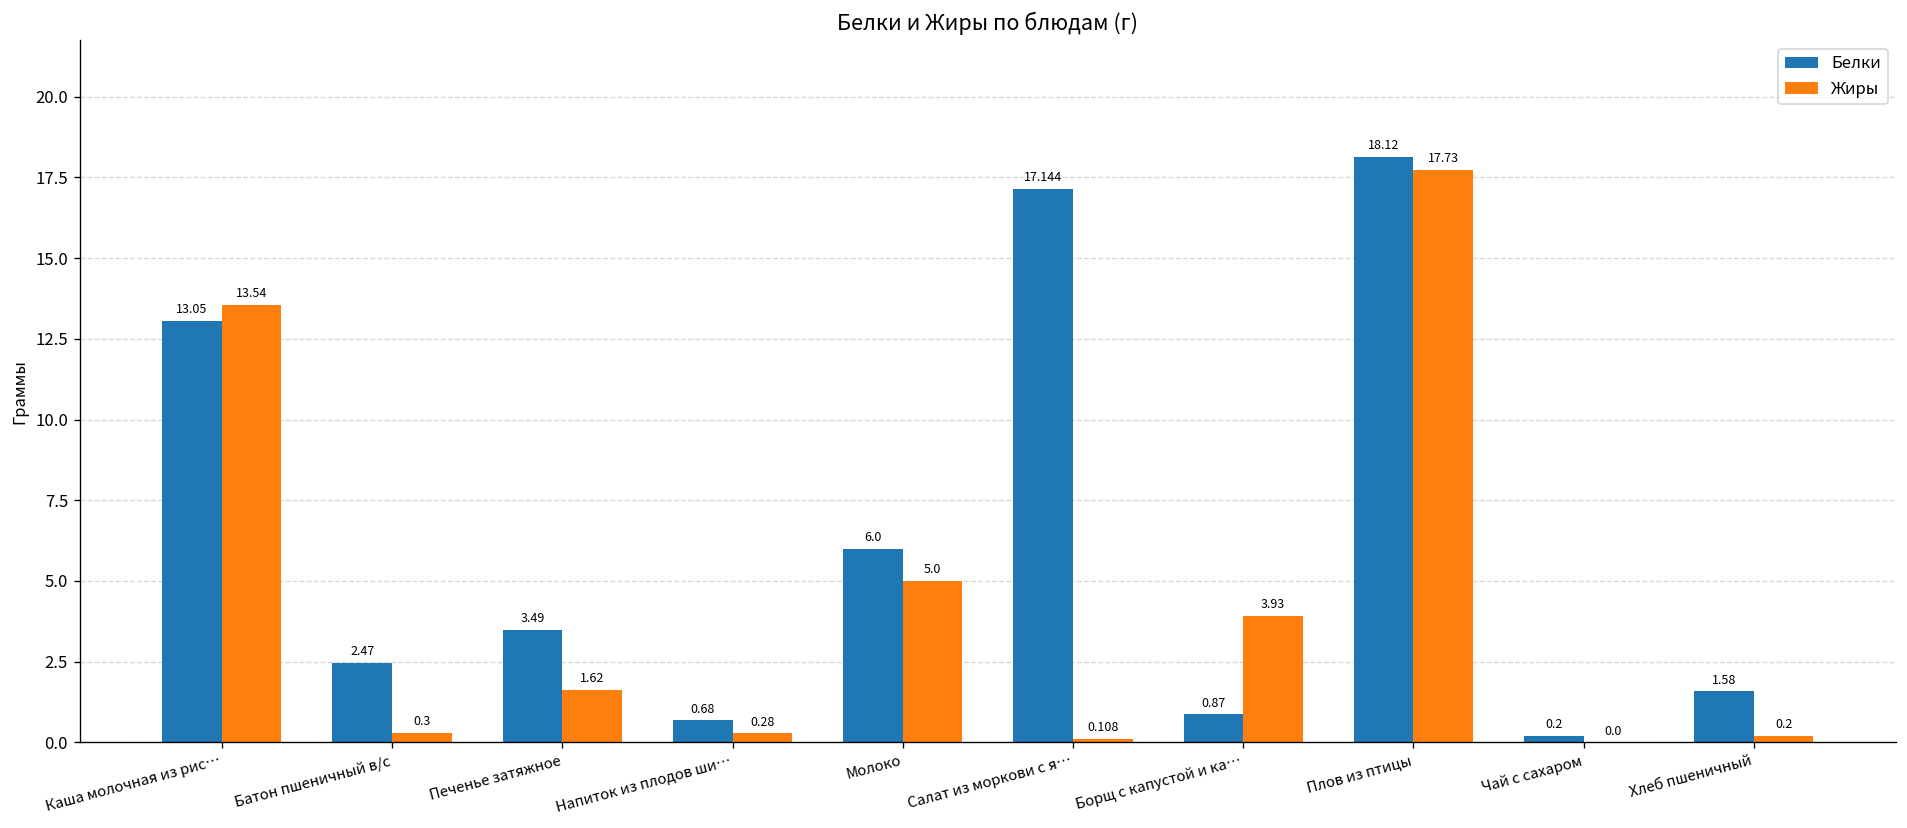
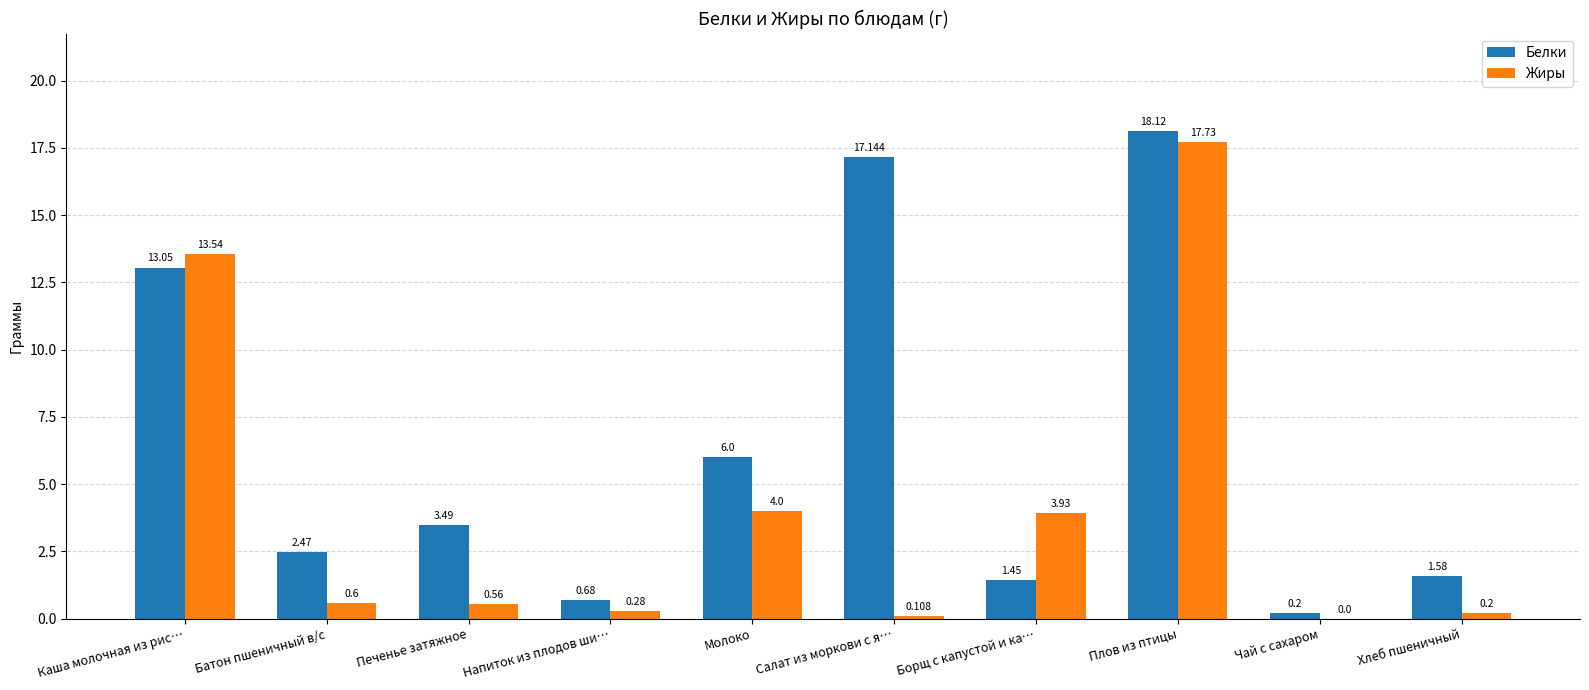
Жиры, Батон пшеничный в/с: 0.3 -> 0.6
Жиры, Печенье затяжное: 1.62 -> 0.56
Жиры, Молоко: 5.0 -> 4.0
Белки, Борщ с капустой и ка…: 0.87 -> 1.45
